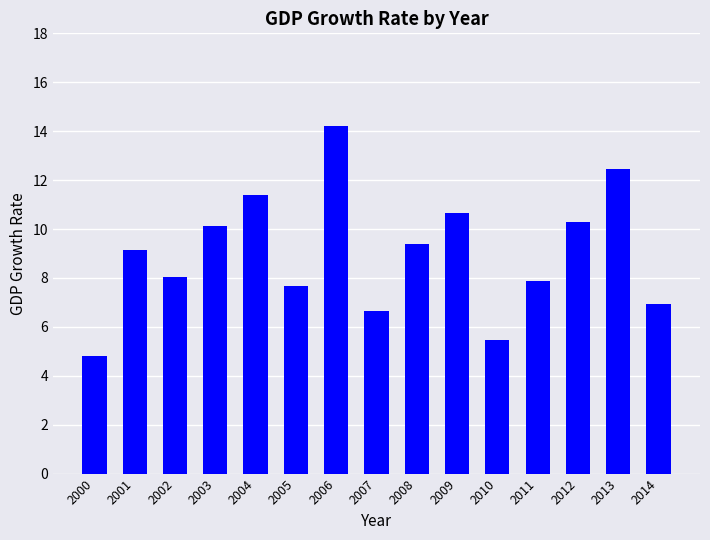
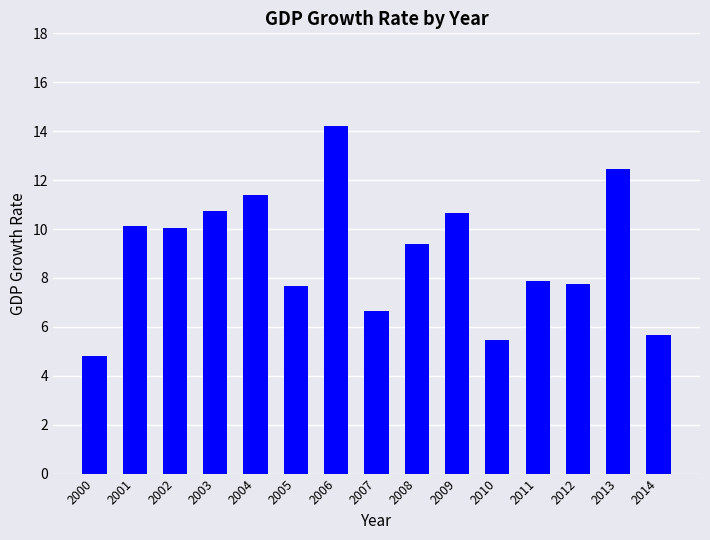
2001: 9.1 -> 10.1
2002: 8.0 -> 10.0
2003: 10.1 -> 10.7
2012: 10.3 -> 7.8
2014: 6.9 -> 5.7
